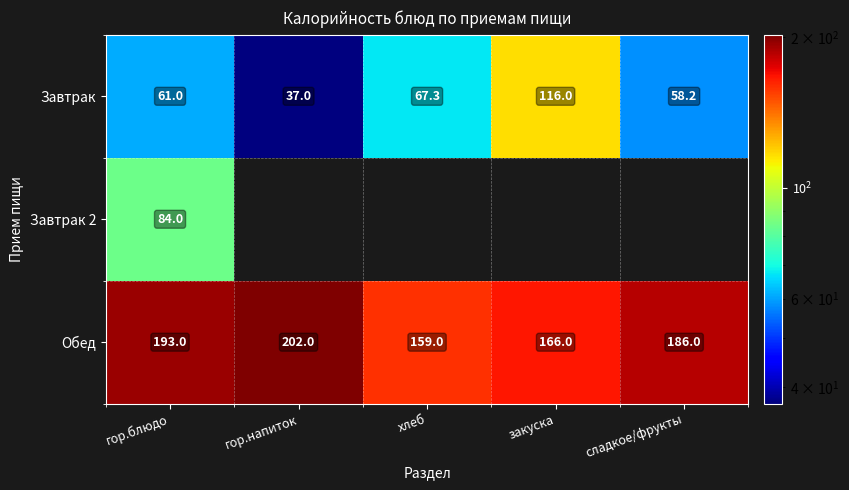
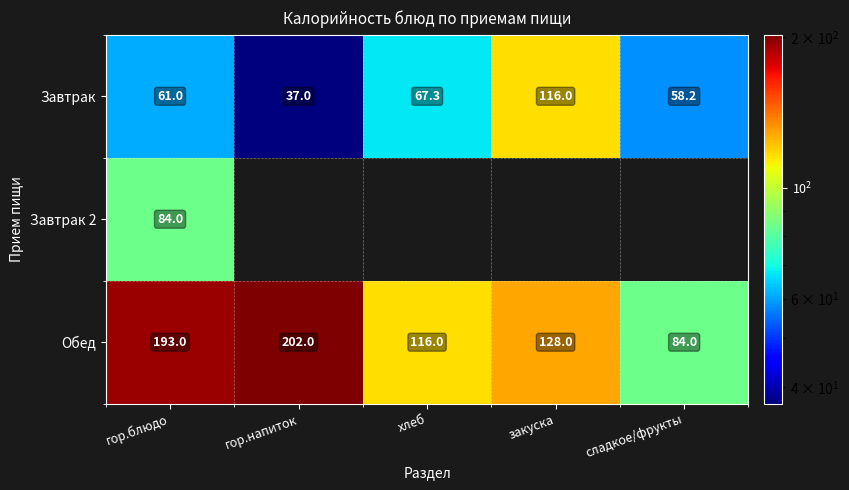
Обед, хлеб: 159.0 -> 116.0
Обед, закуска: 166.0 -> 128.0
Обед, сладкое/фрукты: 186.0 -> 84.0
